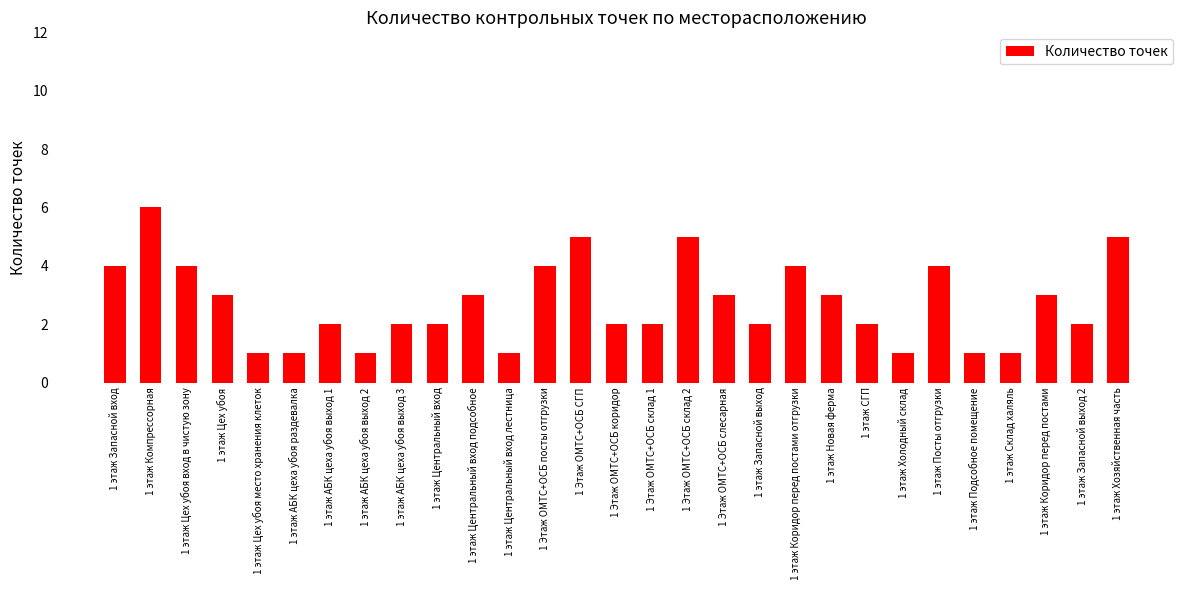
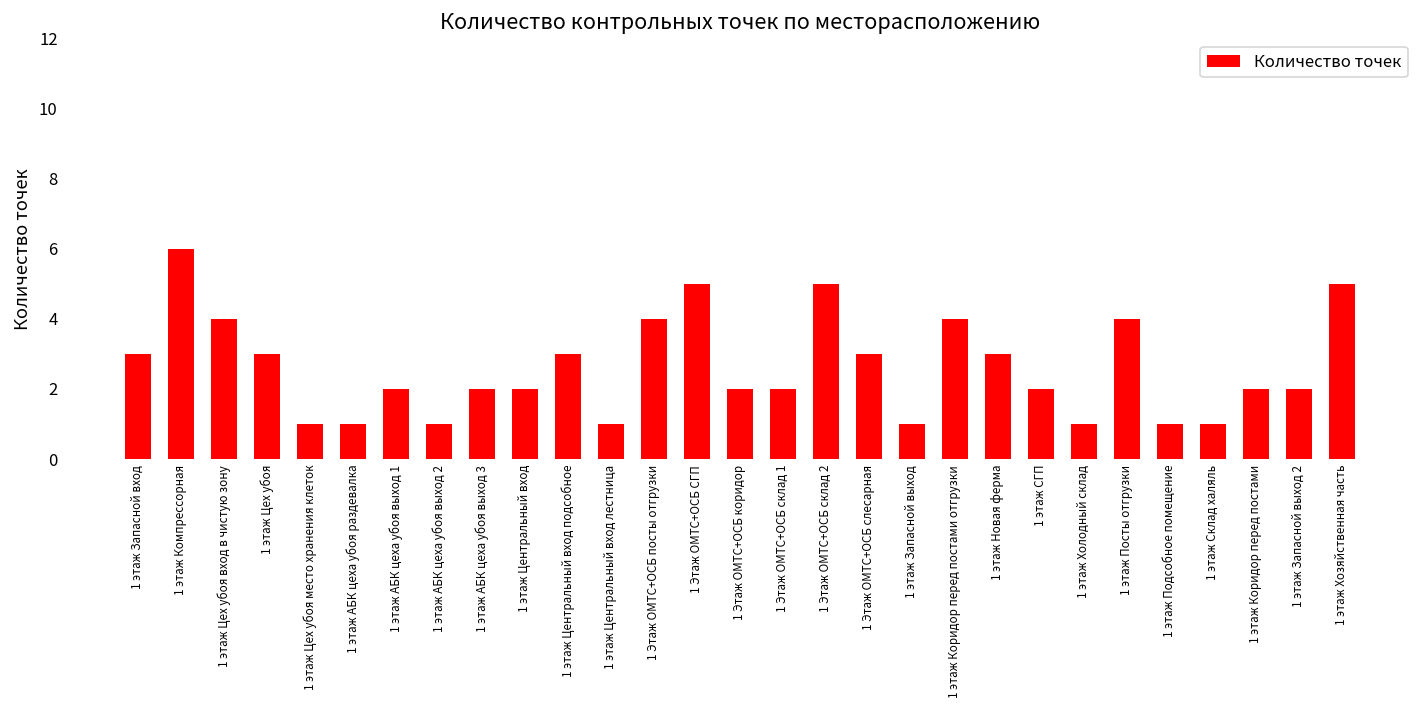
1 этаж Запасной вход: 4 -> 3
1 этаж Запасной выход: 2 -> 1
1 этаж Коридор перед постами: 3 -> 2
